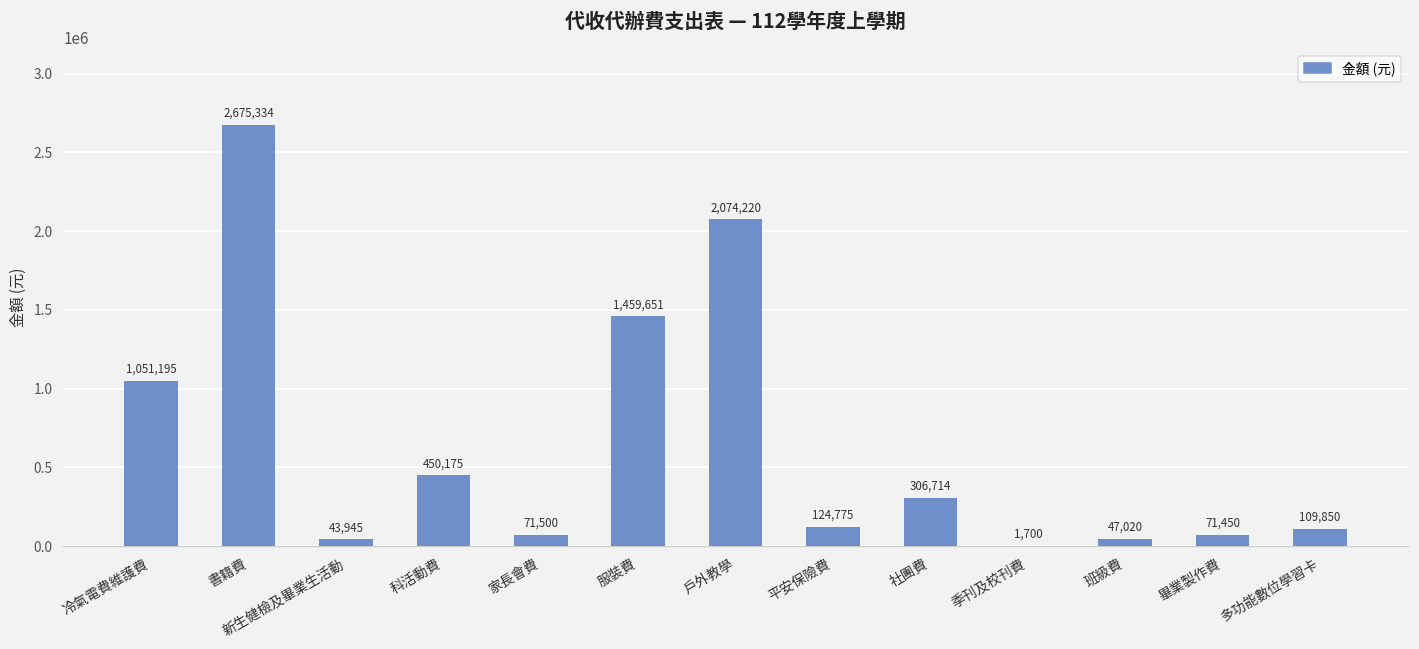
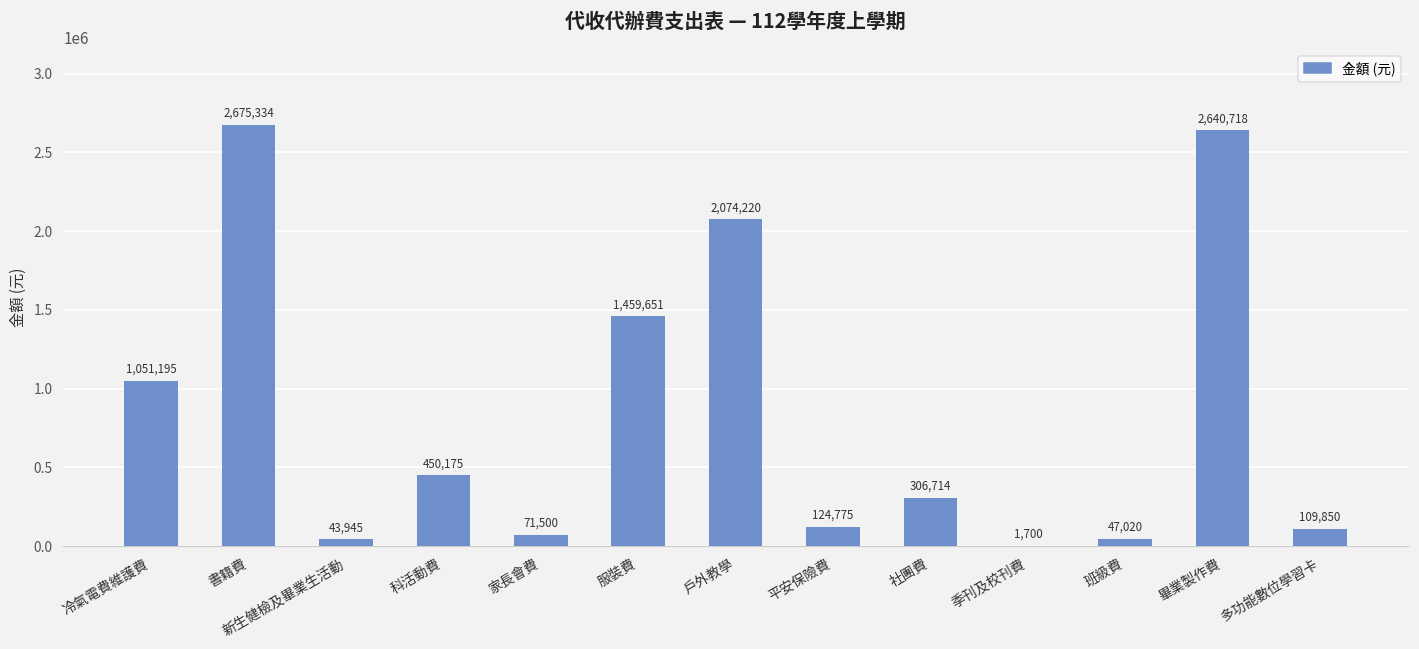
畢業製作費: 71,450 -> 2,640,718
